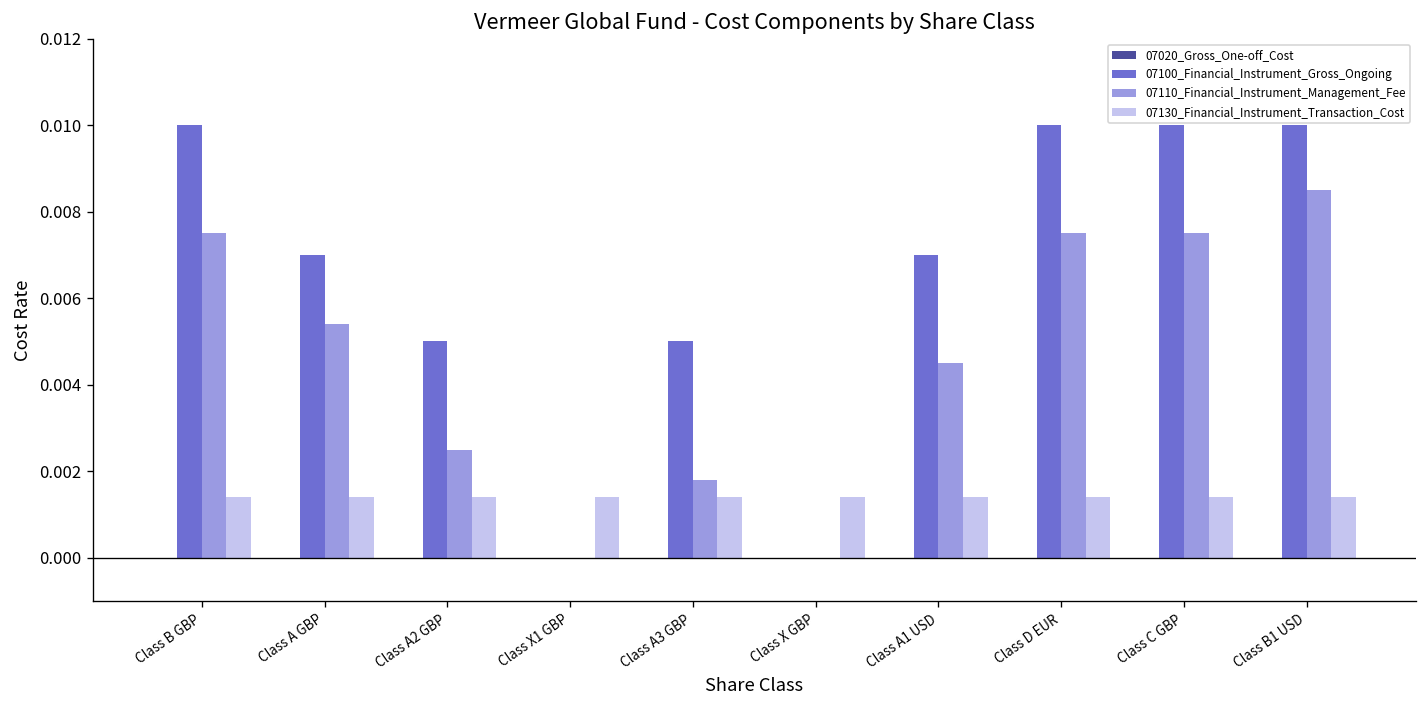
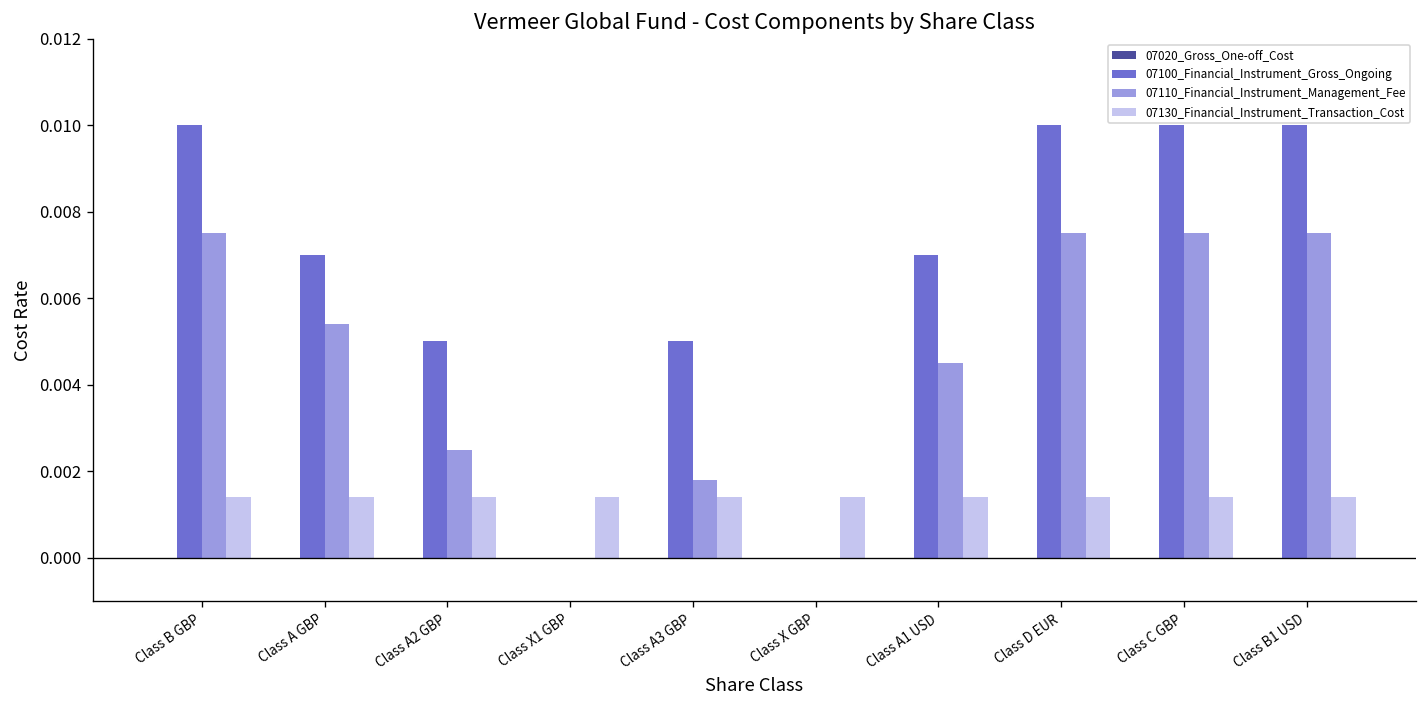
07110_Financial_Instrument_Management_Fee, Class B1 USD: 0.0085 -> 0.0075
